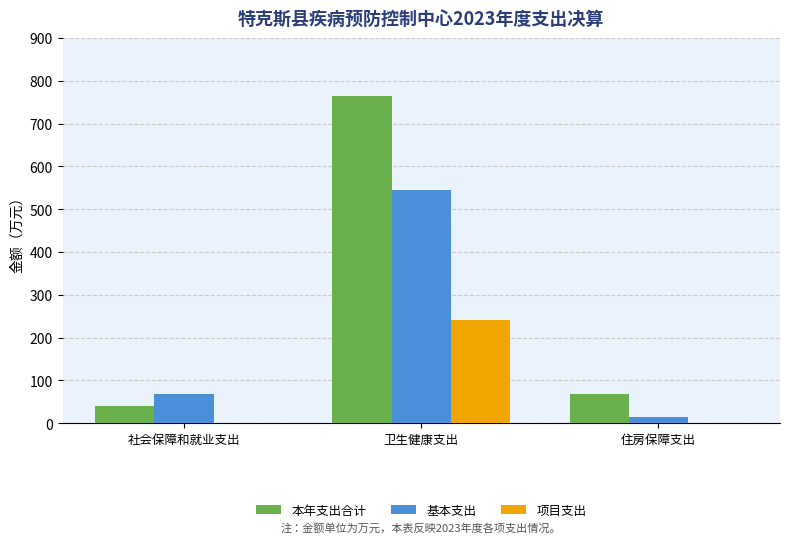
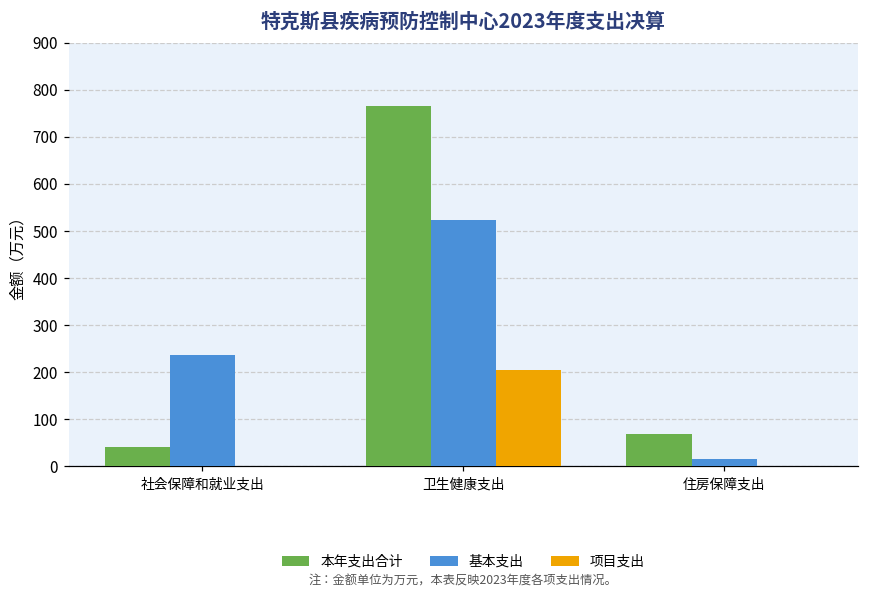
基本支出, 社会保障和就业支出: 70 -> 240
基本支出, 卫生健康支出: 540 -> 520
项目支出, 卫生健康支出: 240 -> 210
